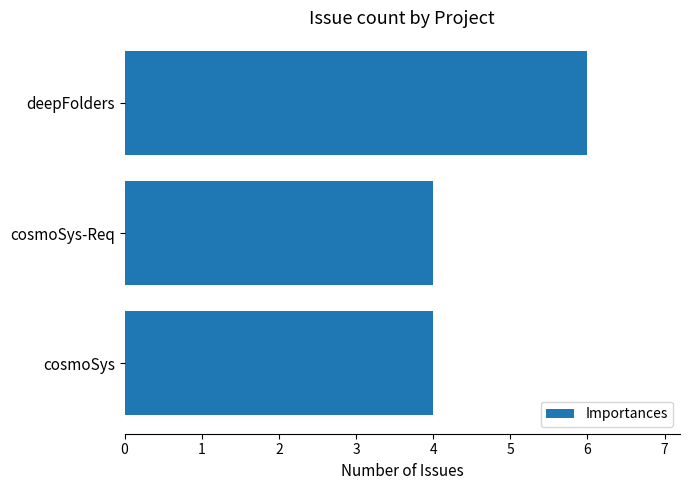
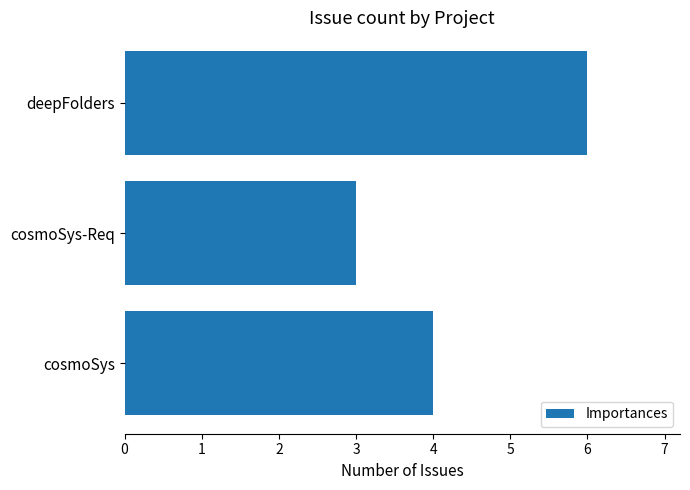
cosmoSys-Req: 4 -> 3
